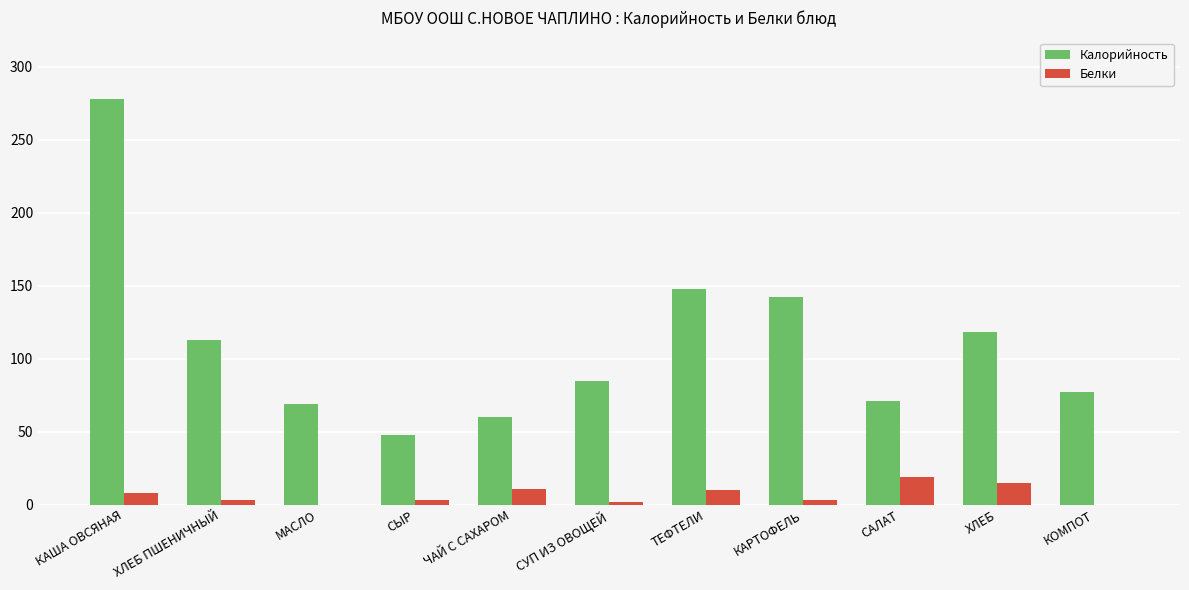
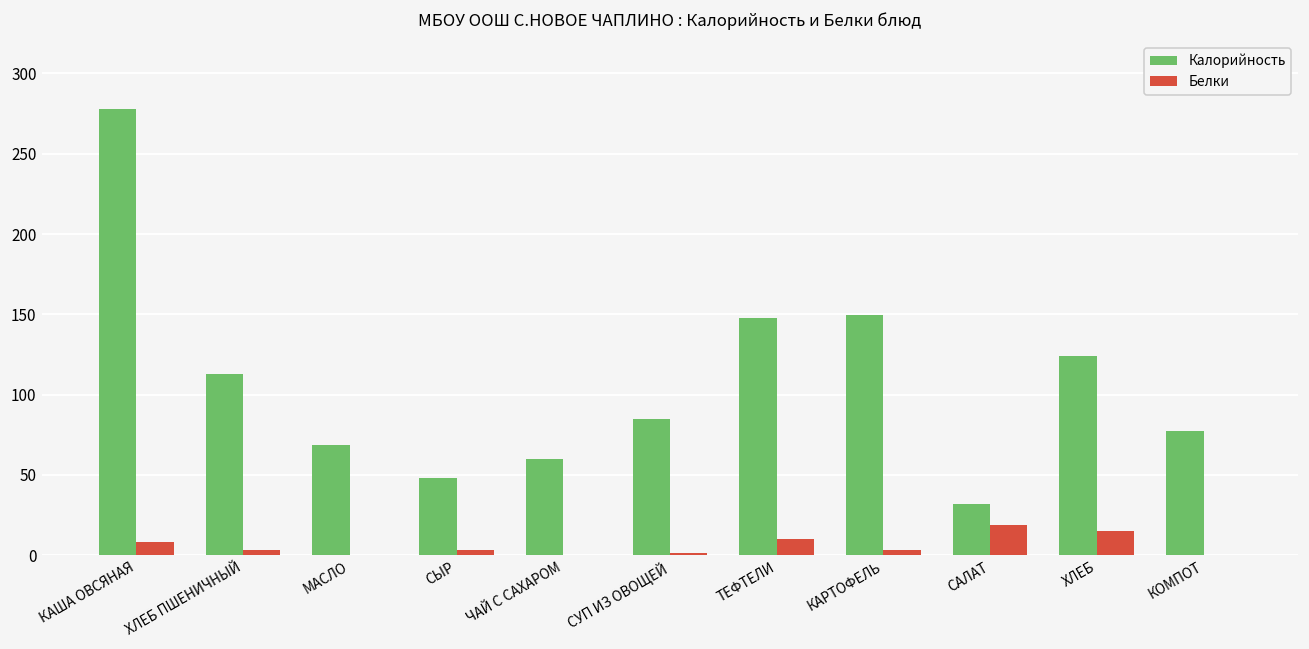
Белки, ЧАЙ С САХАРОМ: 11 -> 0
Калорийность, КАРТОФЕЛЬ: 142 -> 150
Калорийность, САЛАТ: 71 -> 32
Калорийность, ХЛЕБ: 118 -> 124
